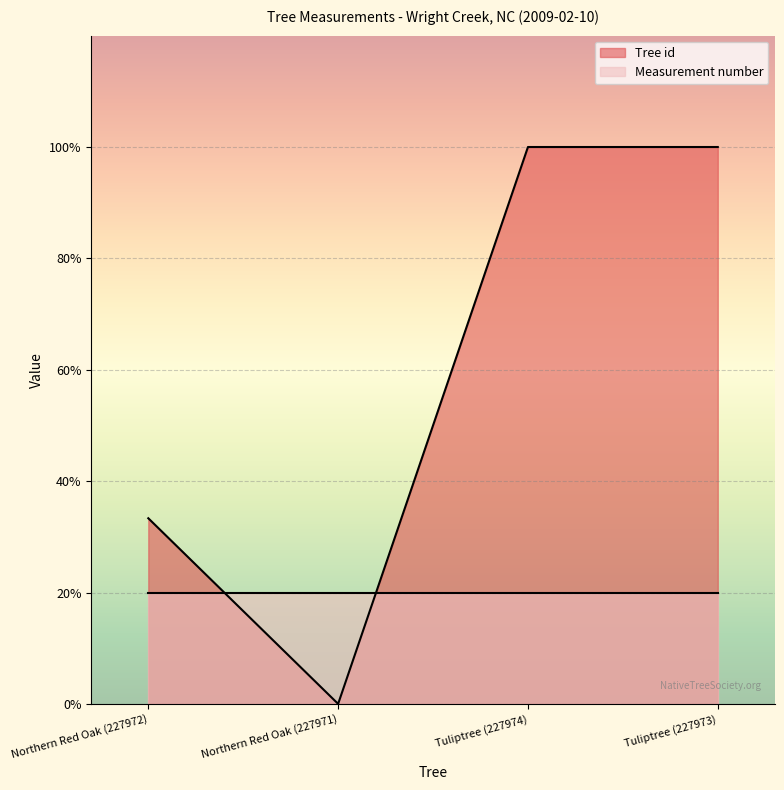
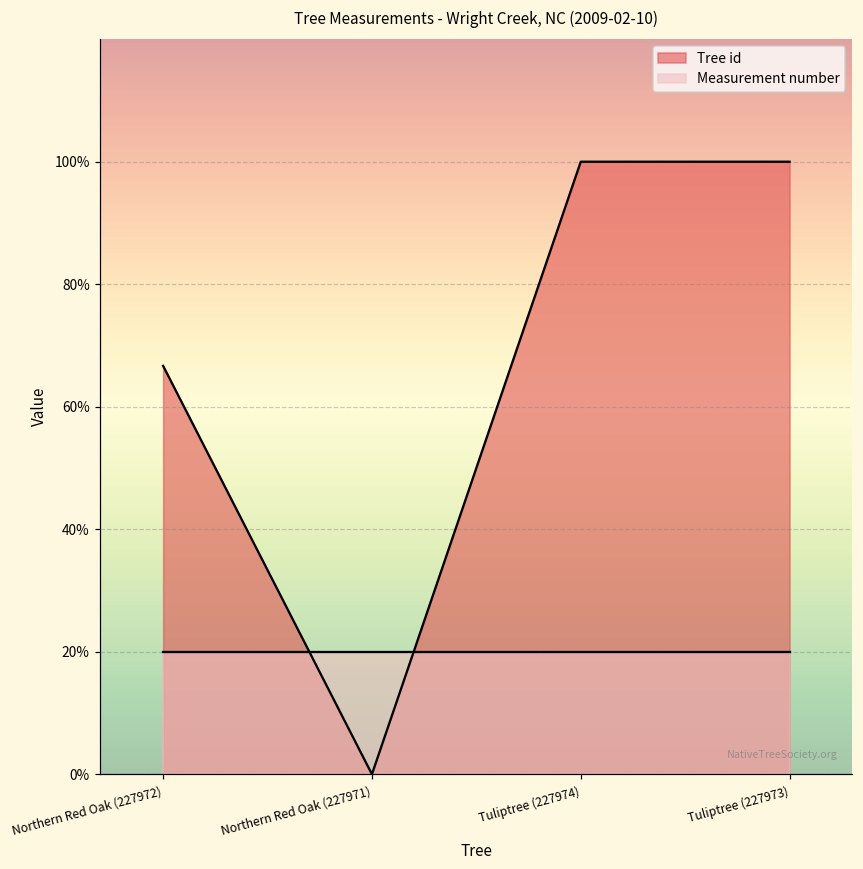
Tree id, Northern Red Oak (227972): 33% -> 67%
